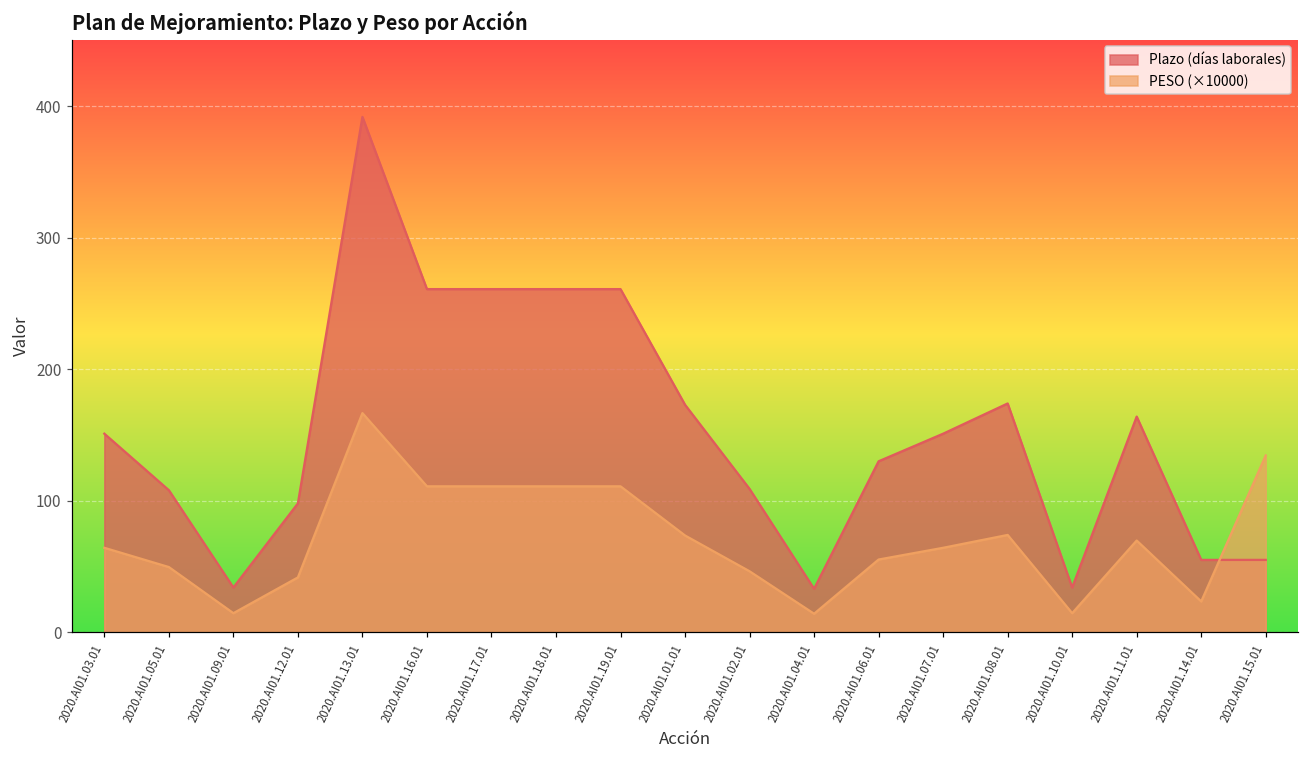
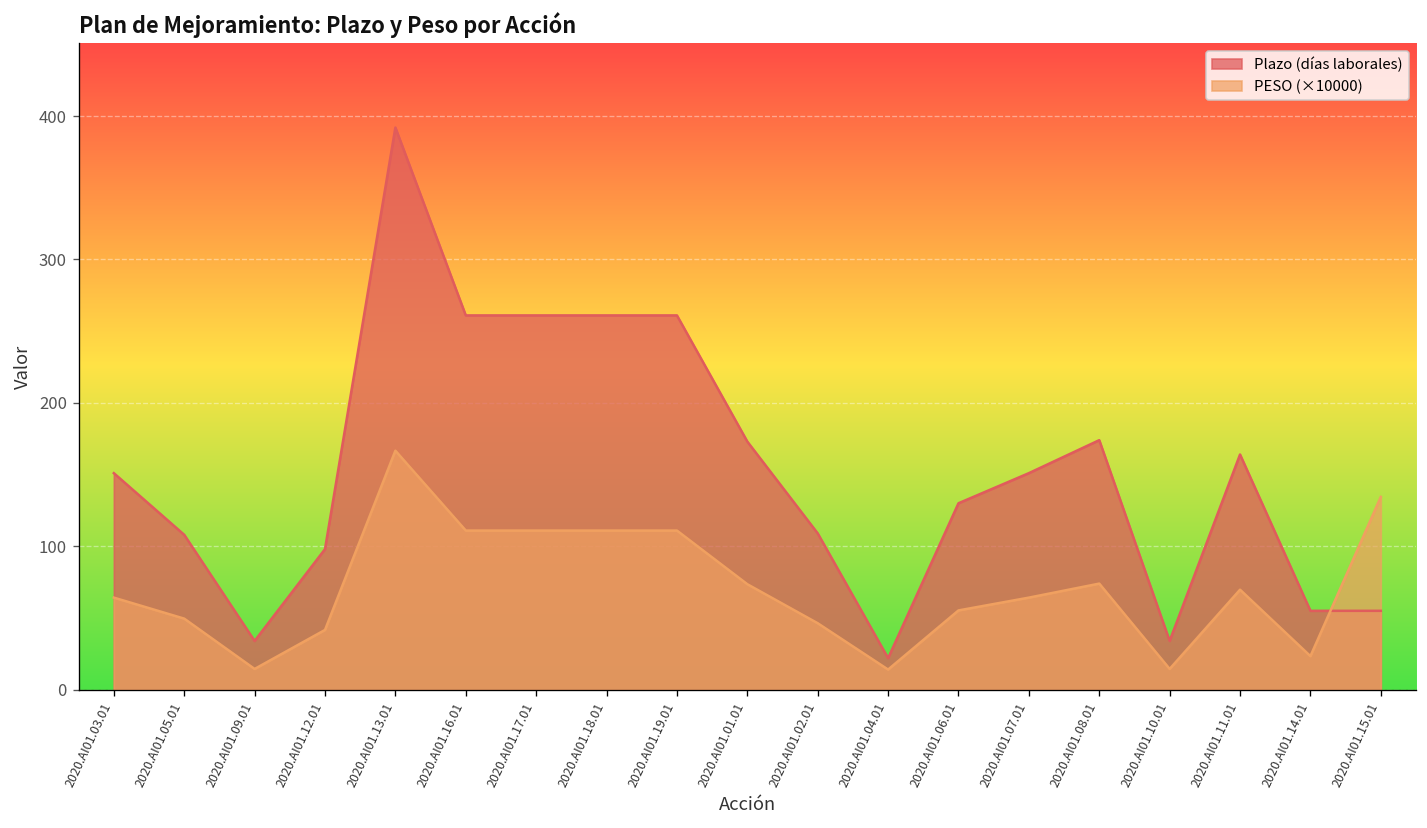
Plazo (días laborales), 2020.AI01.04.01: 33 -> 22
